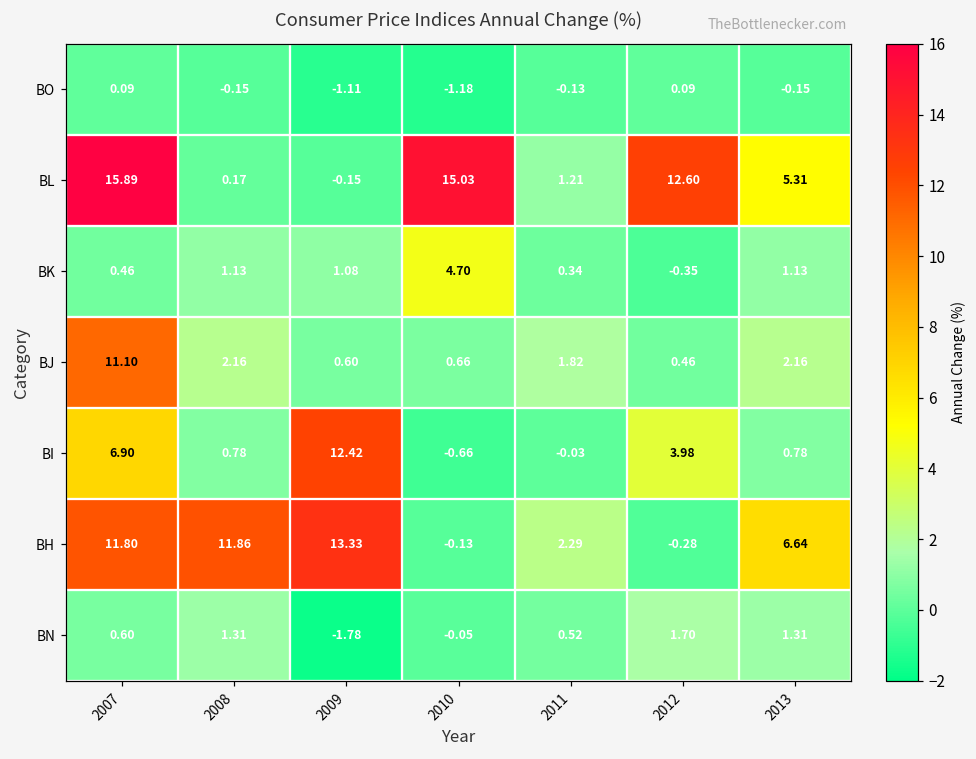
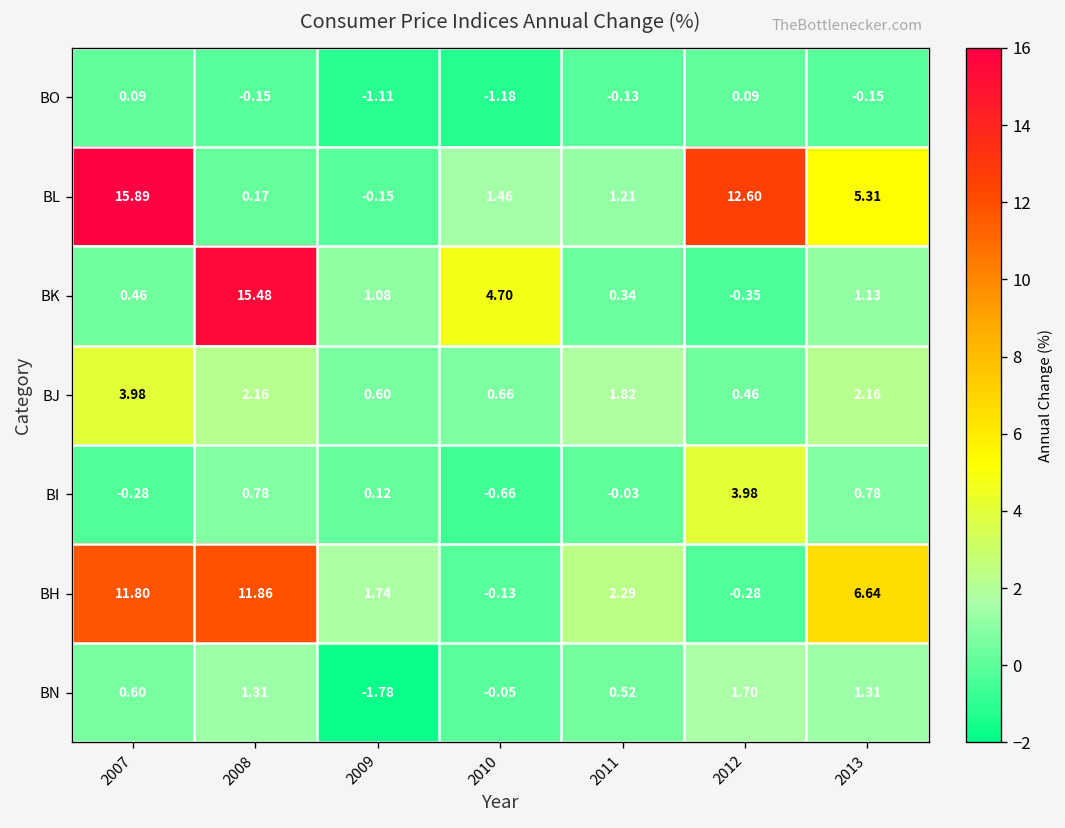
BL, 2010: 15.03 -> 1.46
BK, 2008: 1.13 -> 15.48
BJ, 2007: 11.10 -> 3.98
BI, 2007: 6.90 -> -0.28
BI, 2009: 12.42 -> 0.12
BH, 2009: 13.33 -> 1.74
